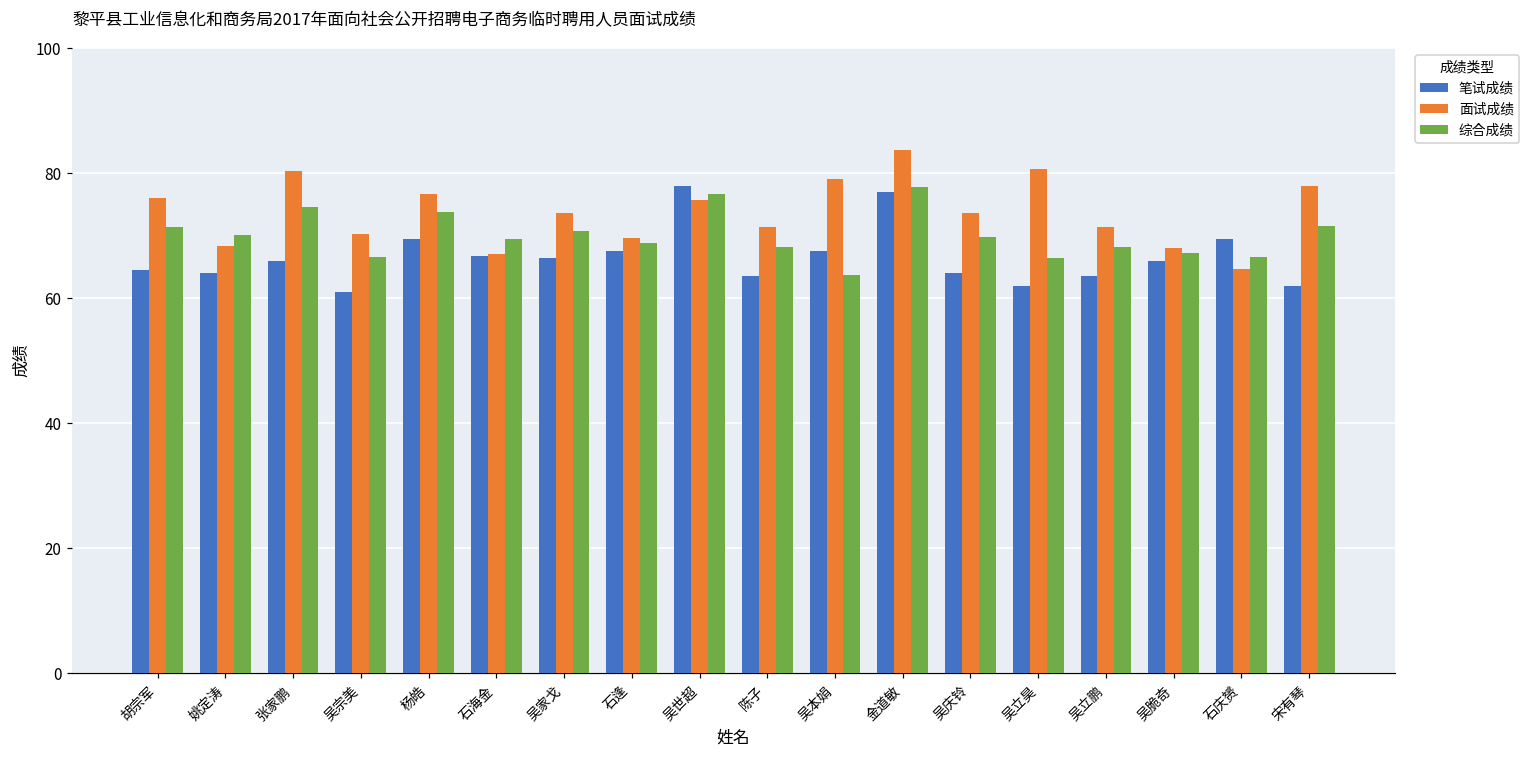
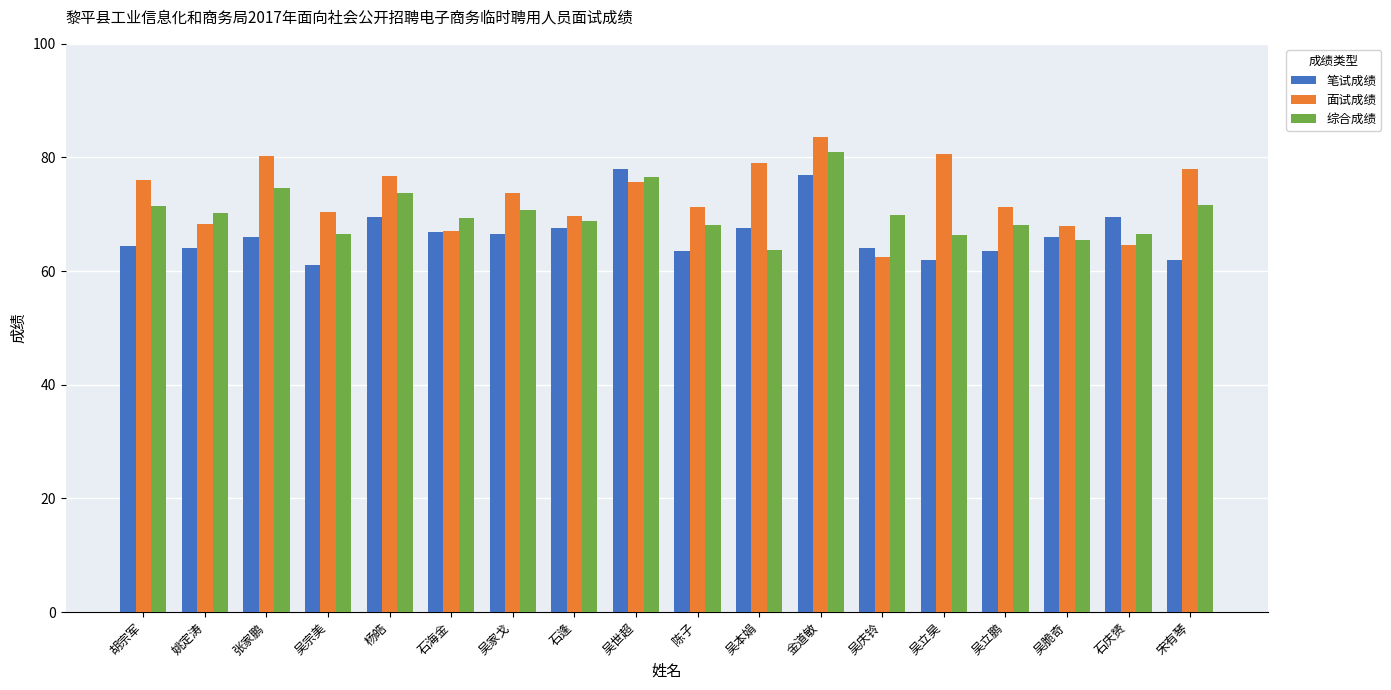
综合成绩, 金道敏: 78 -> 81
面试成绩, 吴庆铃: 74 -> 62
综合成绩, 吴脆奇: 67 -> 65
